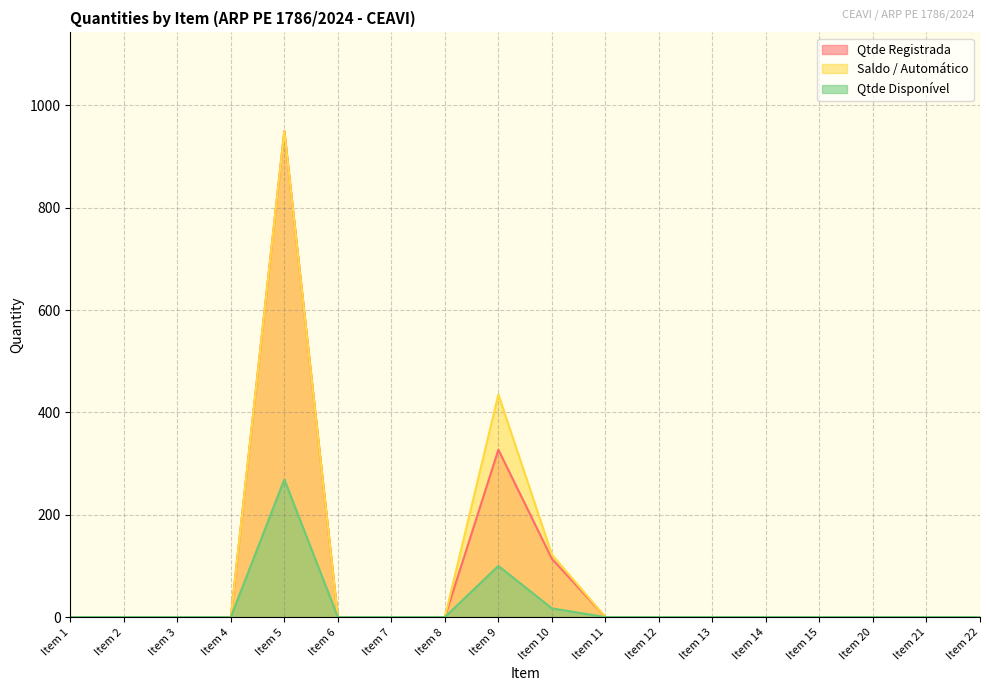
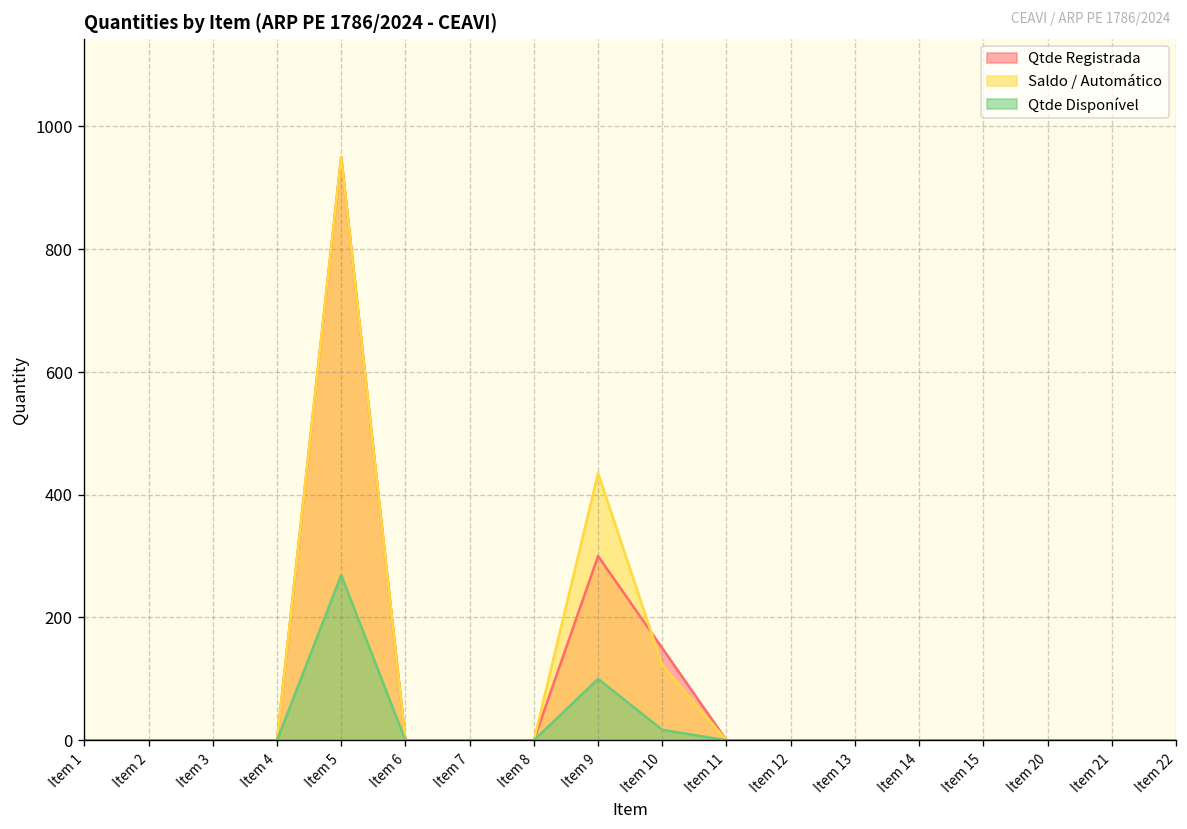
Qtde Registrada, Item 9: 330 -> 300
Qtde Registrada, Item 10: 110 -> 150
